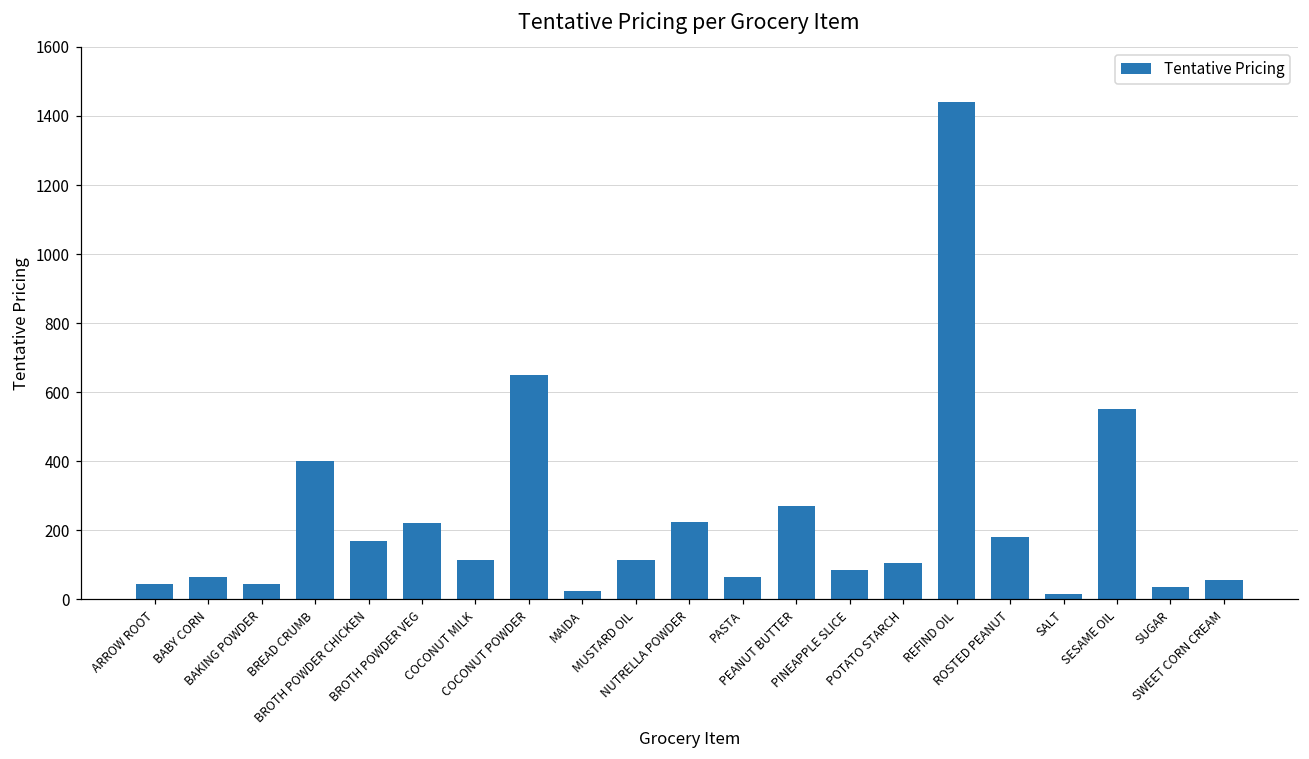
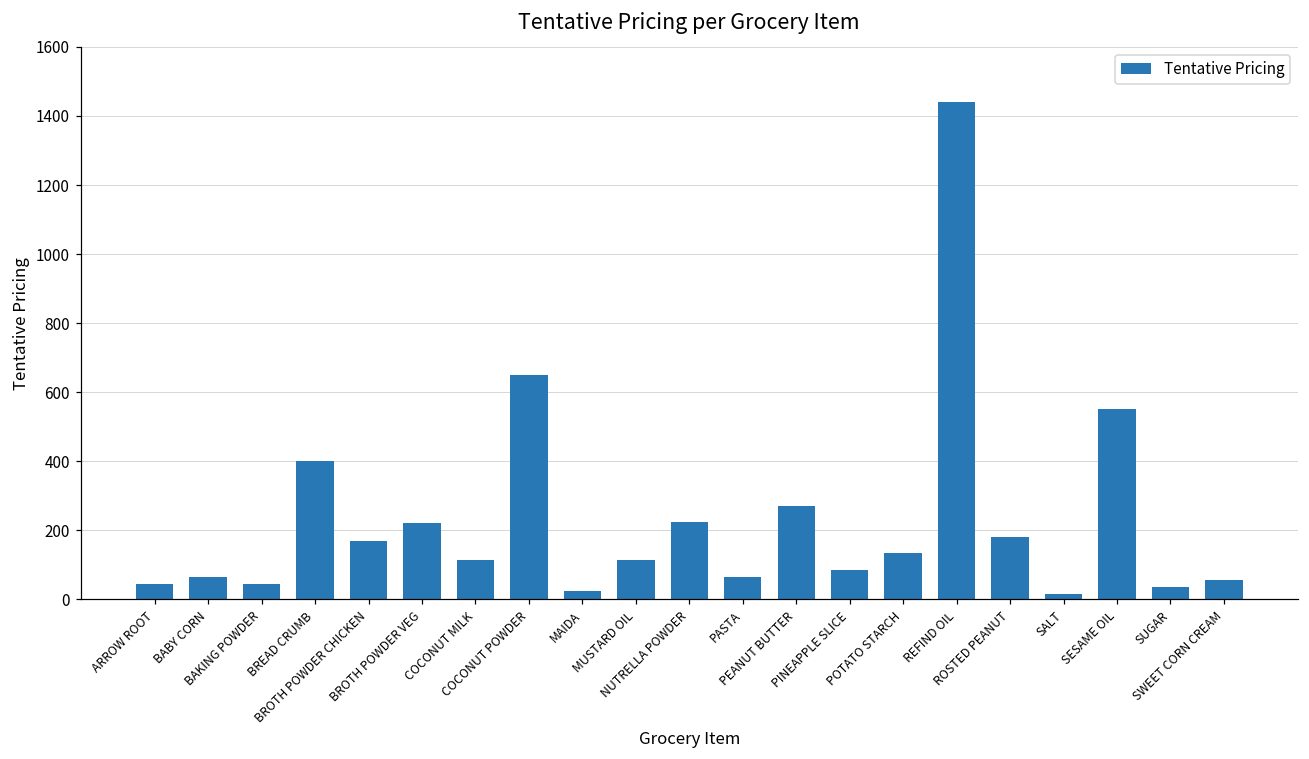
POTATO STARCH: 100 -> 140
